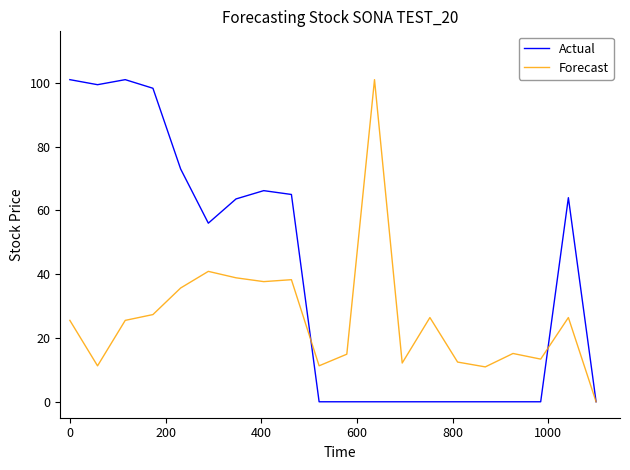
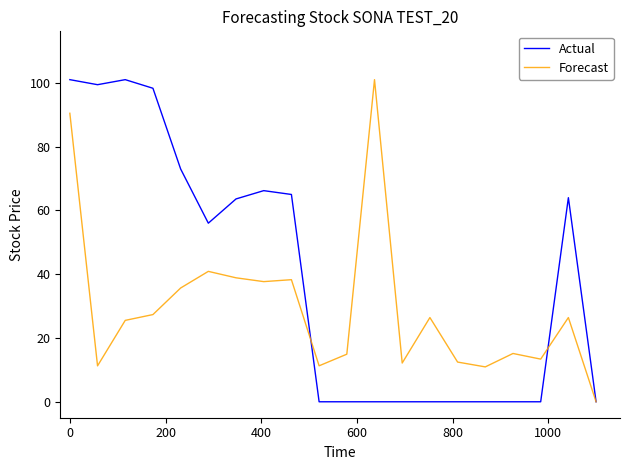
Forecast, 0: 26 -> 90
